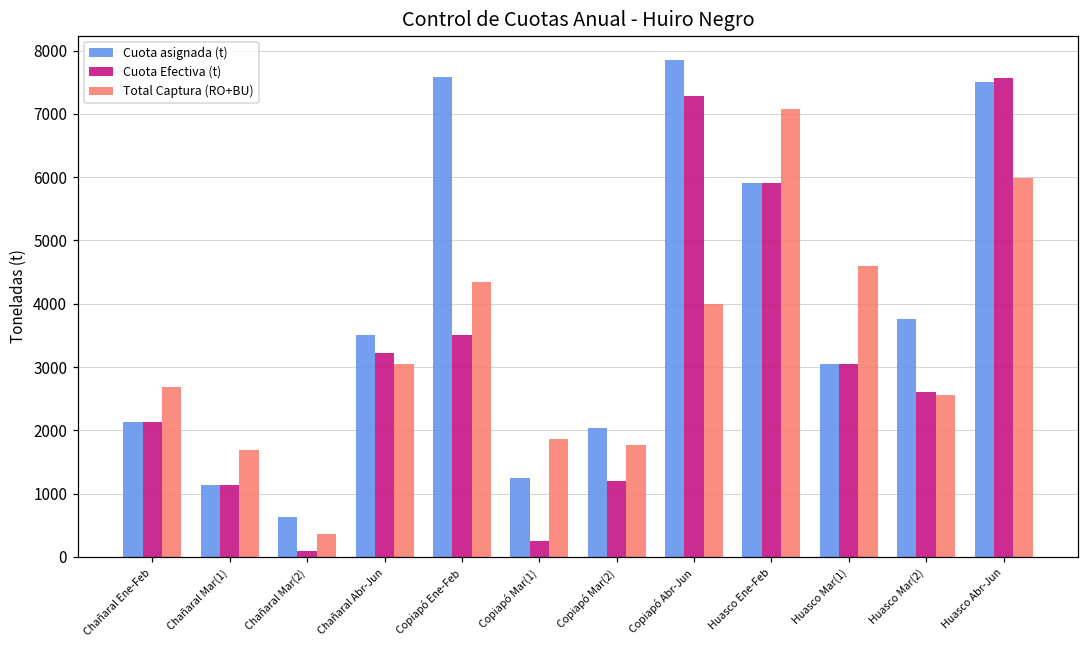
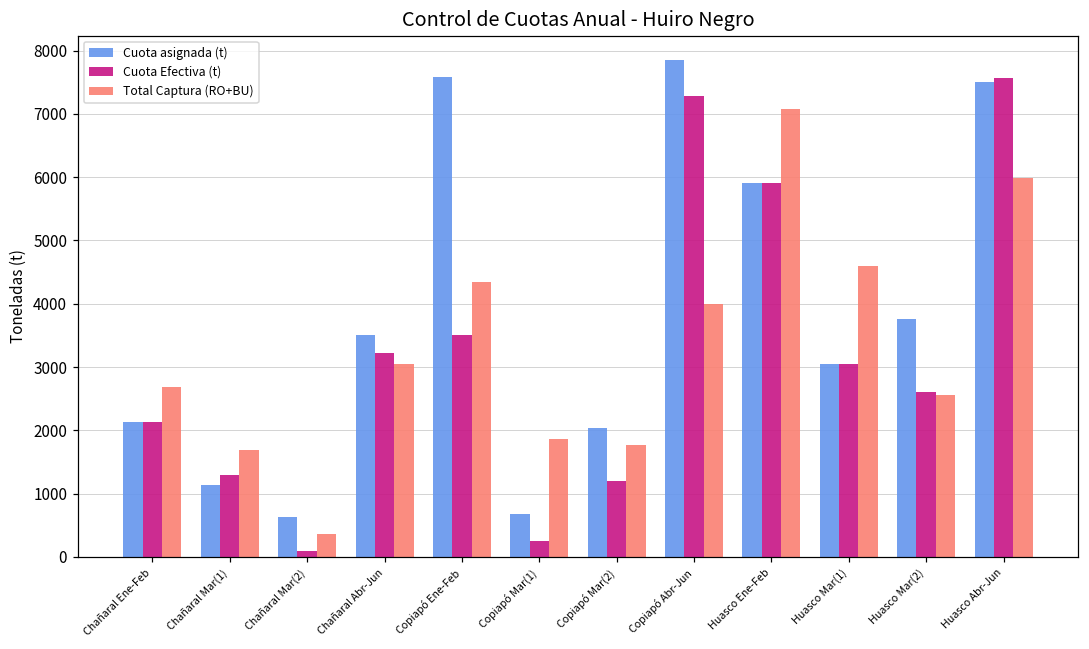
Cuota Efectiva (t), Chañaral Mar(1): 1100 -> 1300
Cuota asignada (t), Copiapó Mar(1): 1200 -> 700
